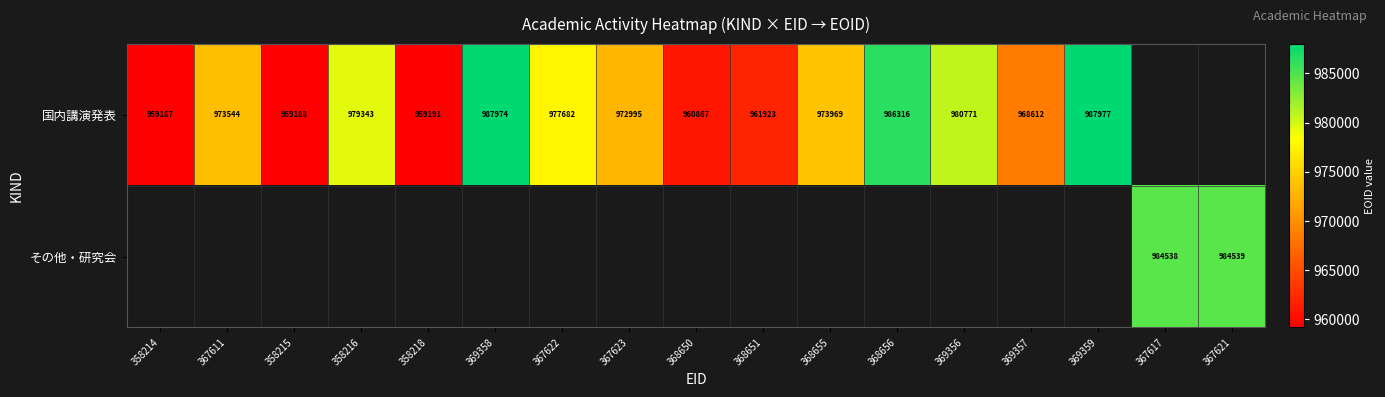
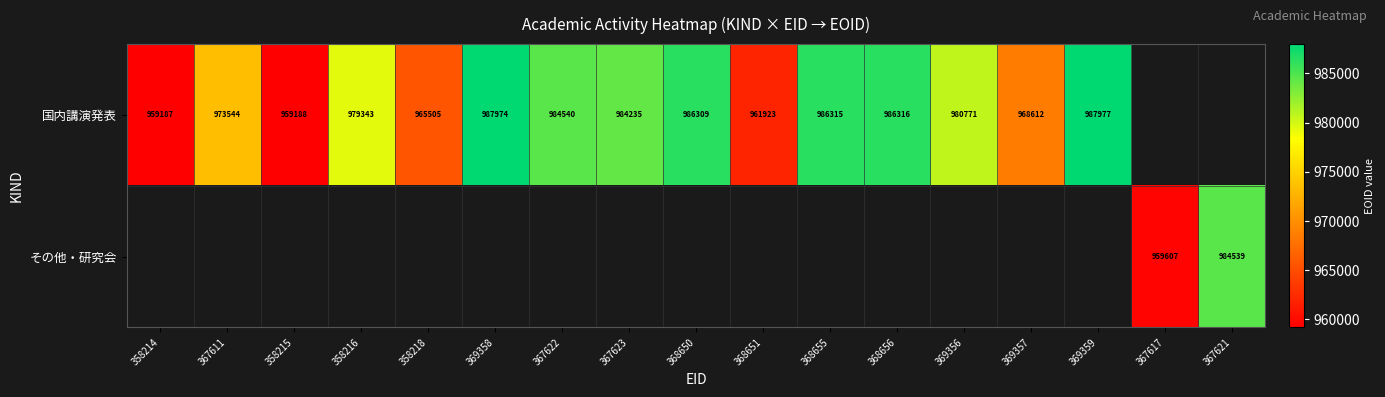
国内講演発表, 358218: 959191 -> 965505
国内講演発表, 367622: 977682 -> 984540
国内講演発表, 367623: 972995 -> 984235
国内講演発表, 368650: 960867 -> 986309
国内講演発表, 368655: 973969 -> 986315
その他・研究会, 367617: 984538 -> 959607
